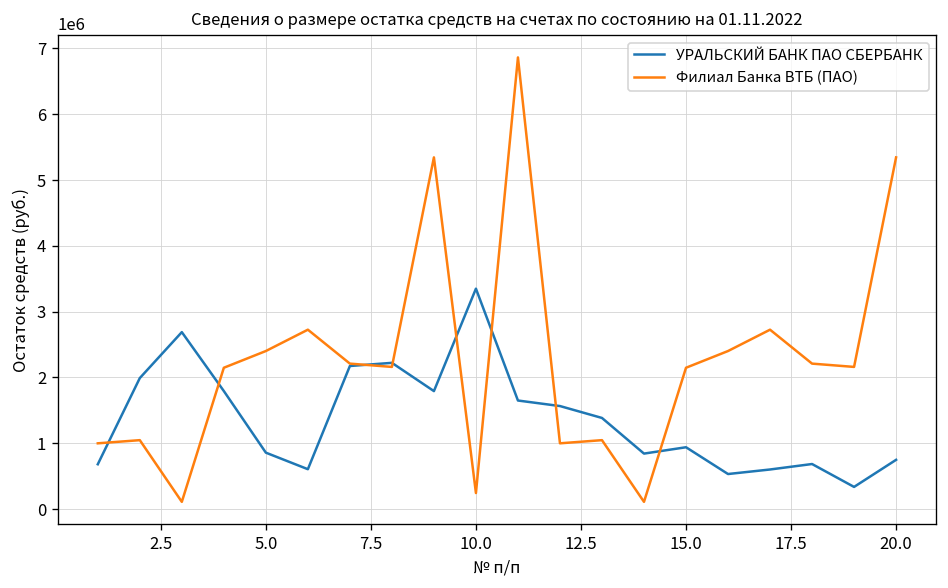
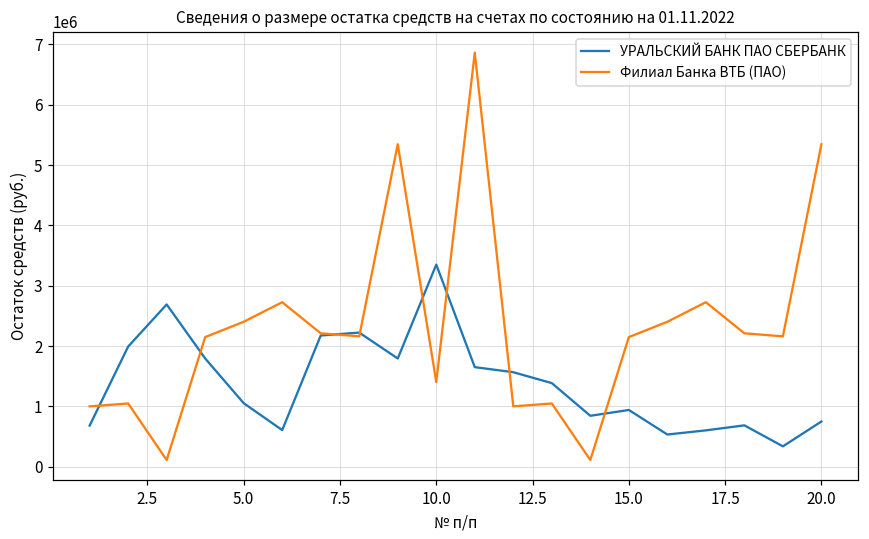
УРАЛЬСКИЙ БАНК ПАО СБЕРБАНК, 5.0: 900000 -> 1100000
Филиал Банка ВТБ (ПАО), 10.0: 200000 -> 1400000
